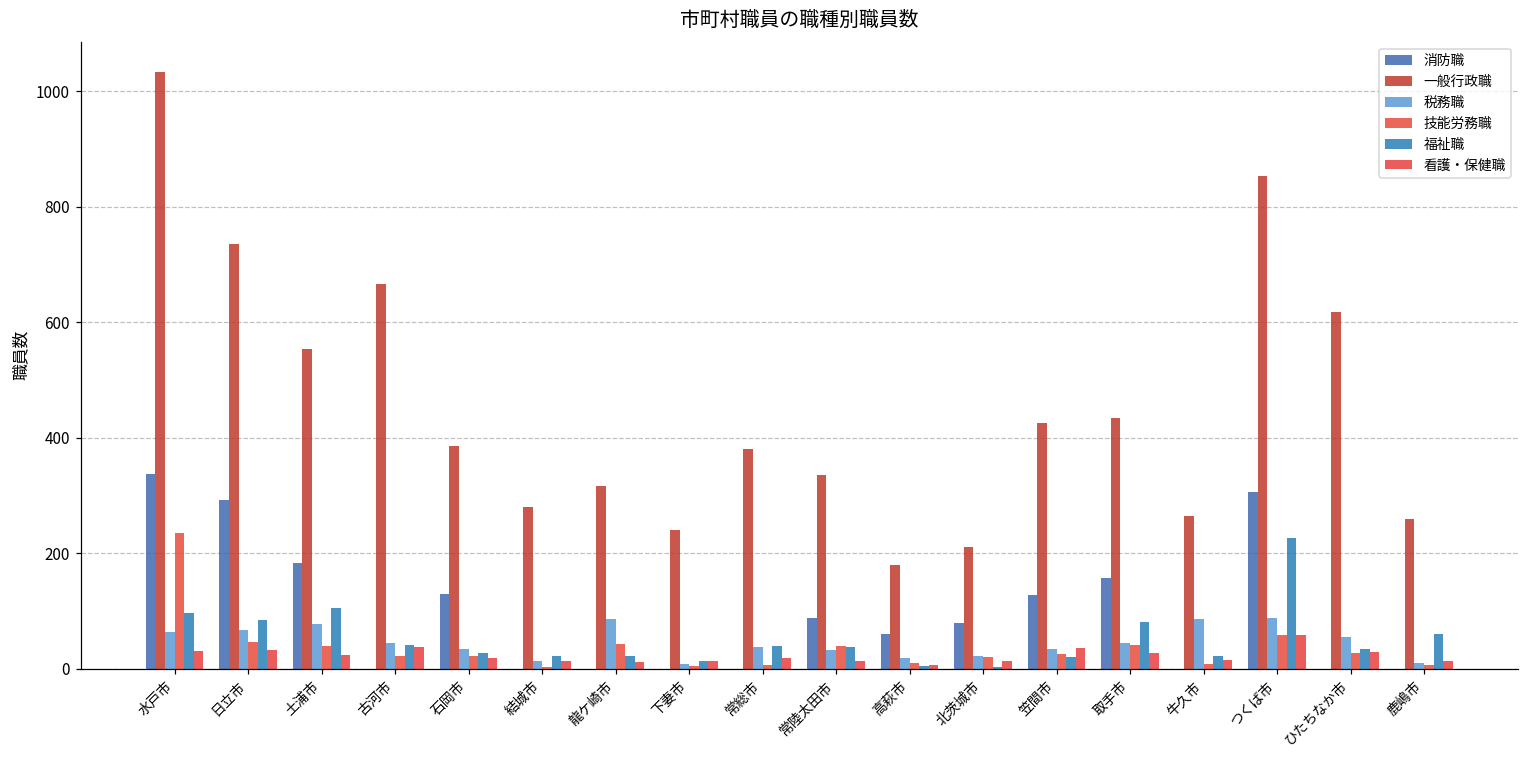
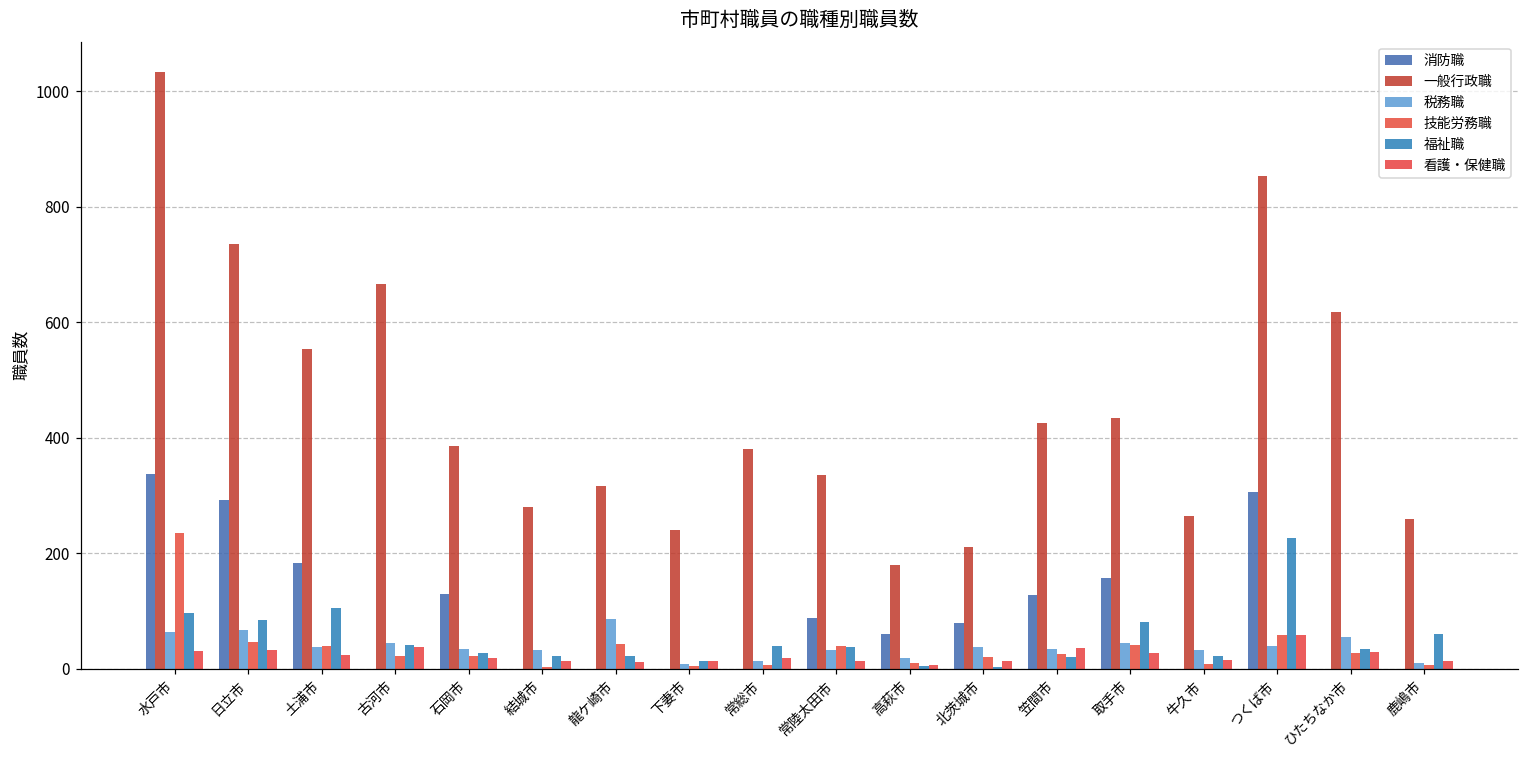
税務職, 土浦市: 80 -> 40
税務職, 結城市: 10 -> 30
税務職, 常総市: 40 -> 10
税務職, 北茨城市: 20 -> 40
税務職, 牛久市: 90 -> 30
税務職, つくば市: 90 -> 40
